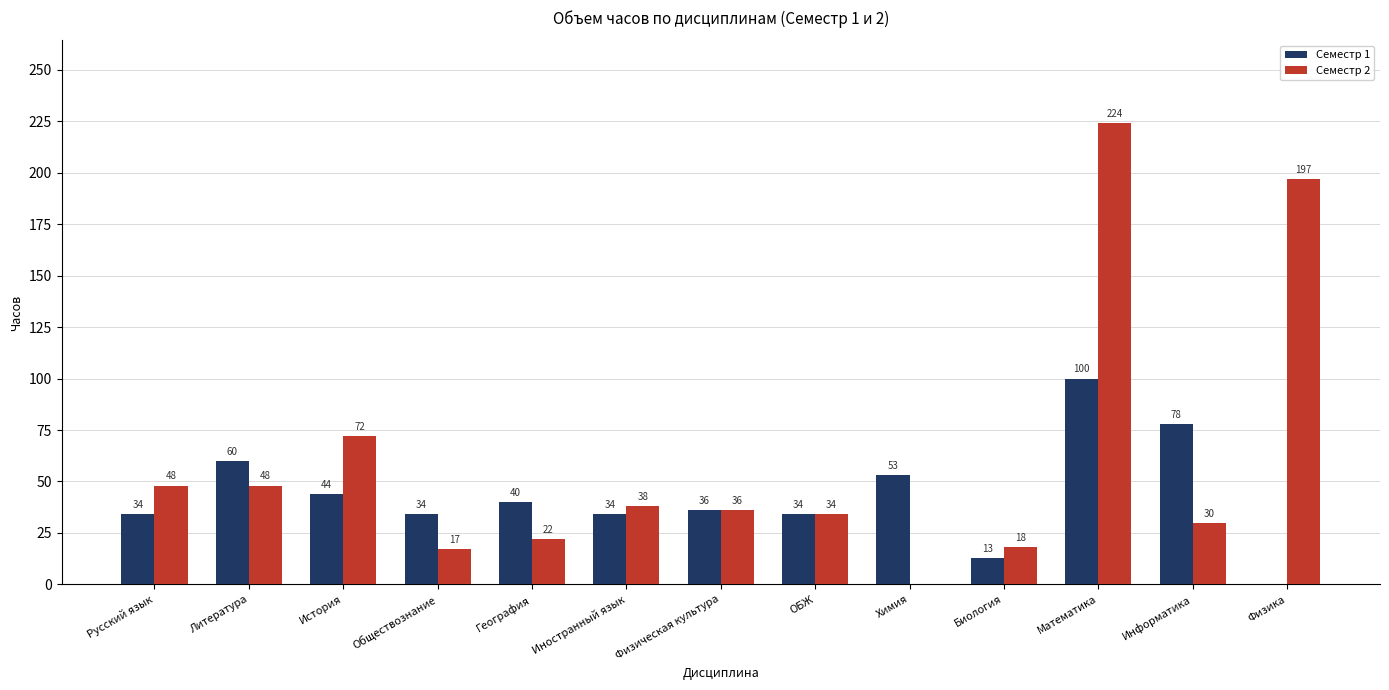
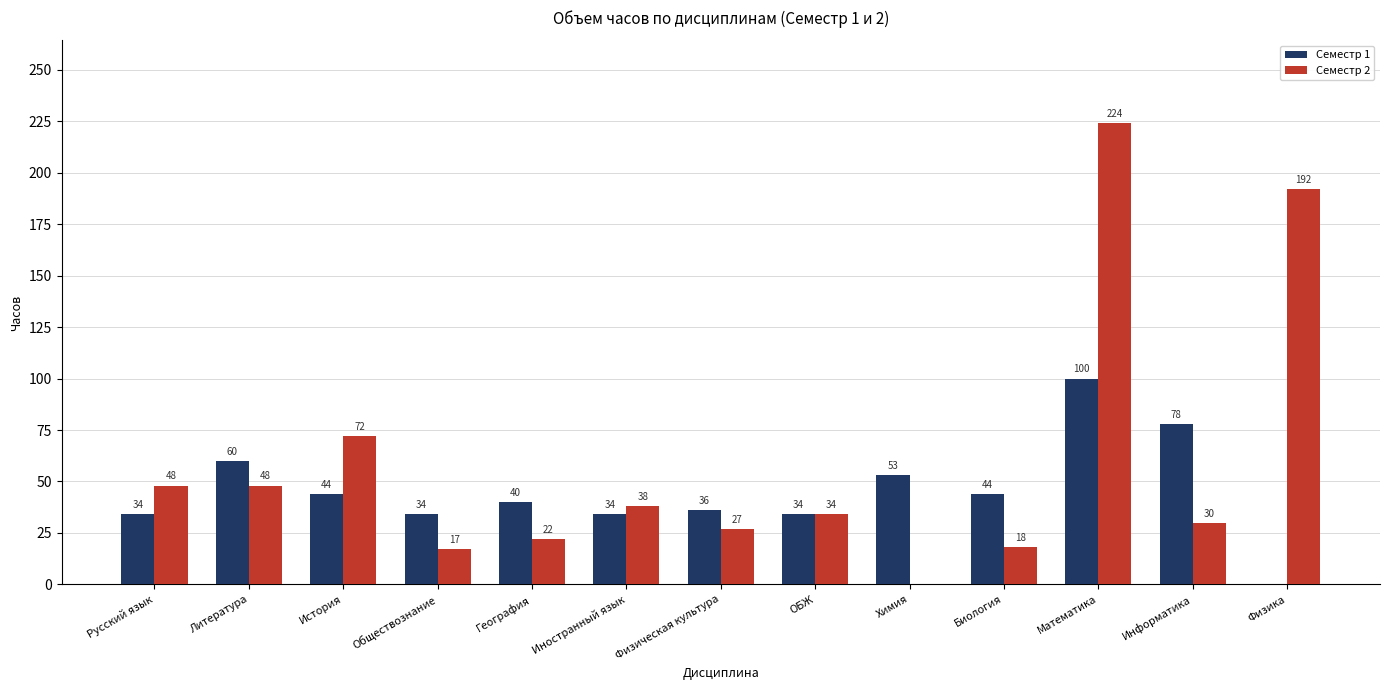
Семестр 2, Физическая культура: 36 -> 27
Семестр 1, Биология: 13 -> 44
Семестр 2, Физика: 197 -> 192
